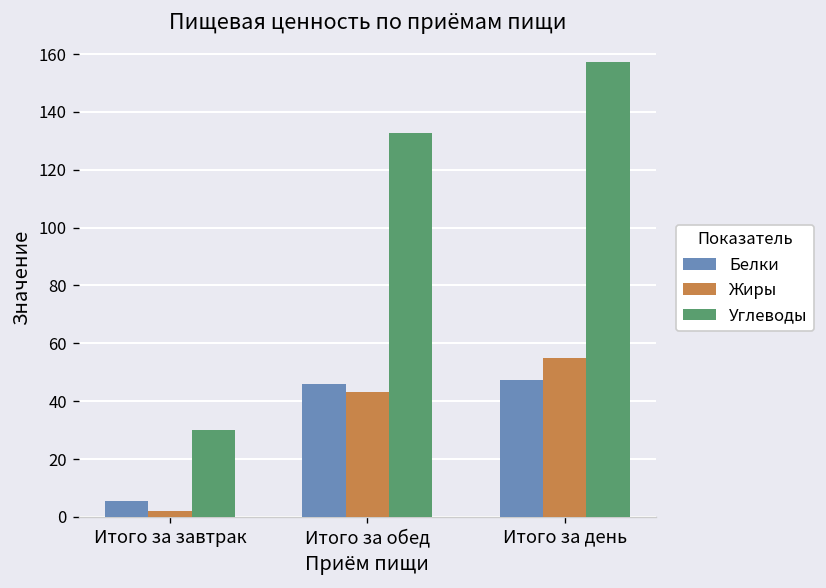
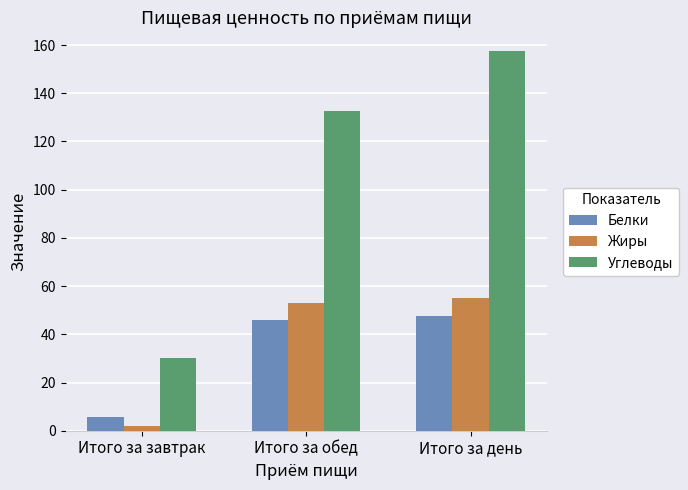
Жиры, Итого за обед: 43 -> 53
